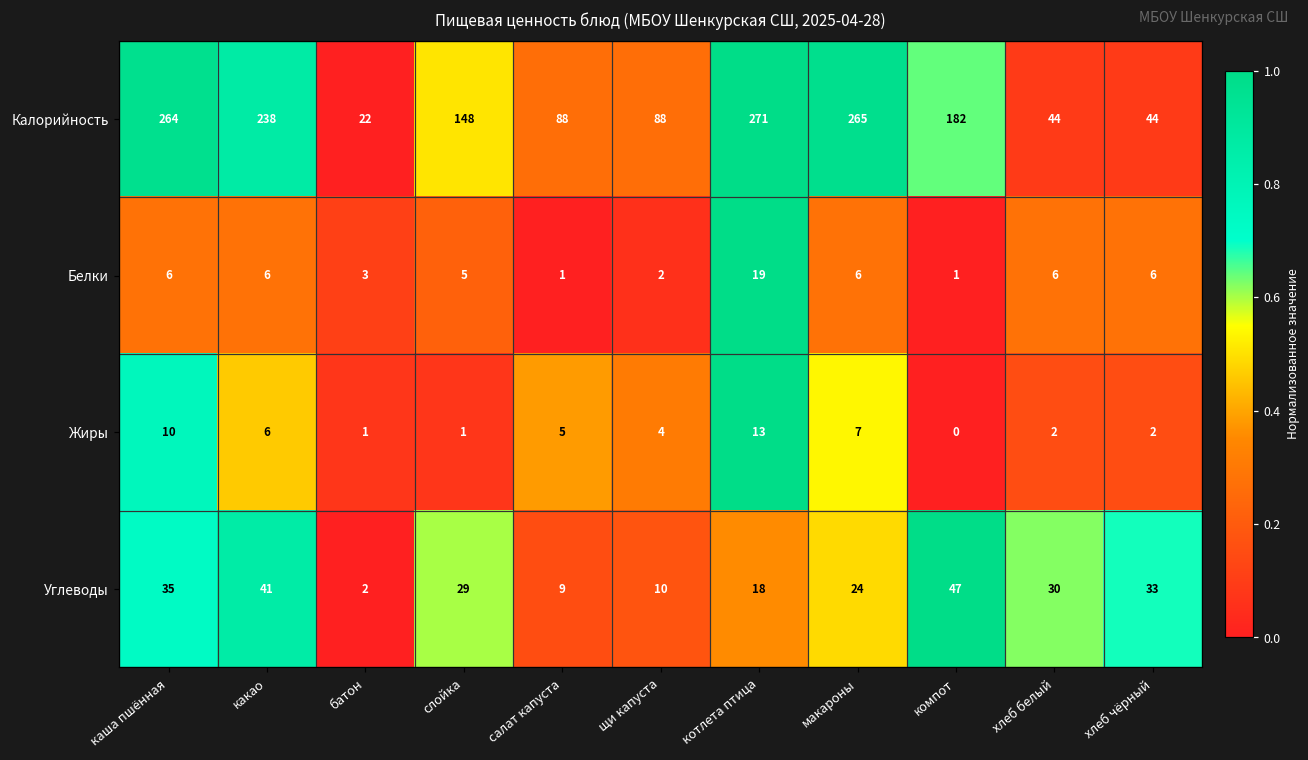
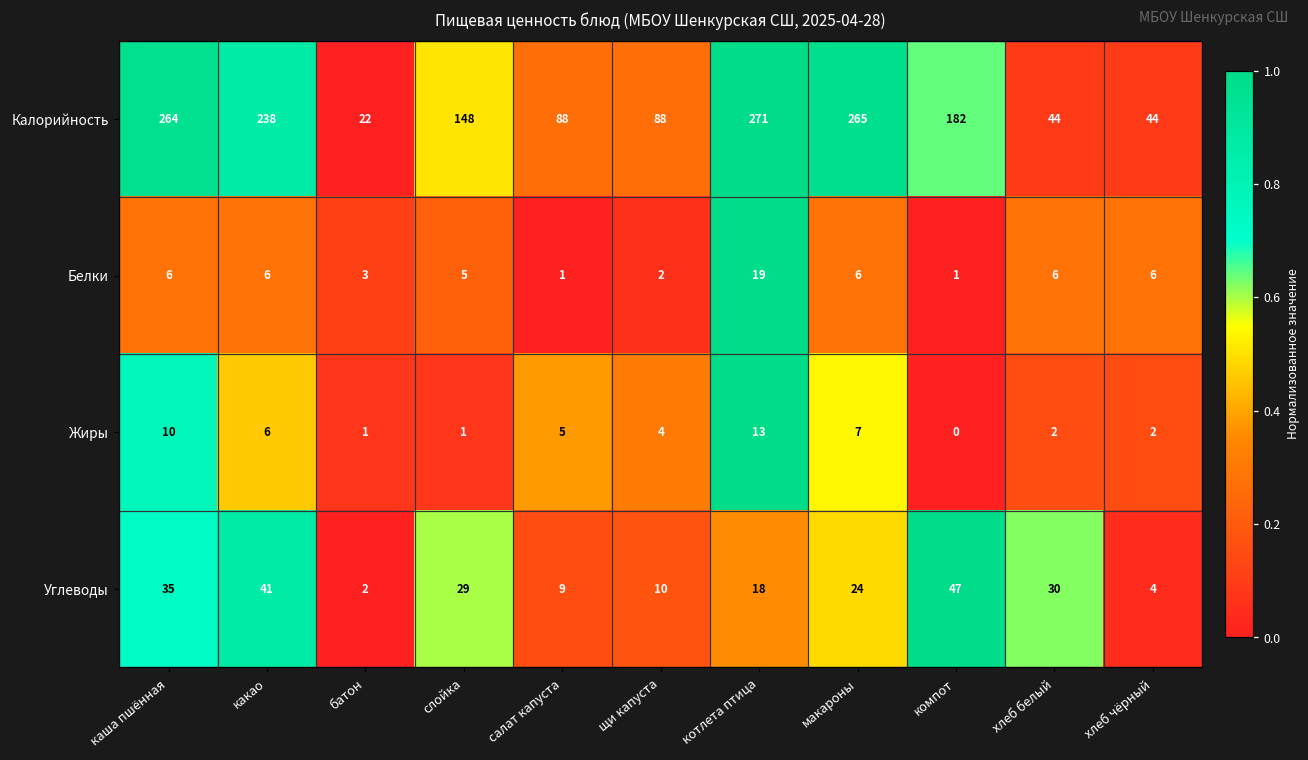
Углеводы, хлеб чёрный: 33 -> 4
